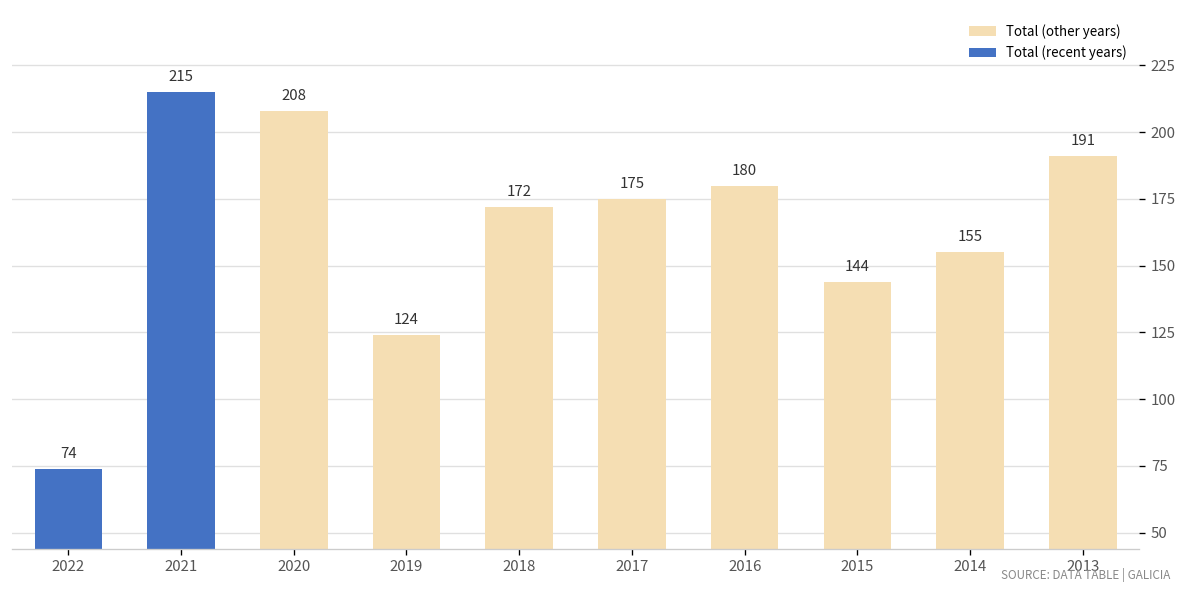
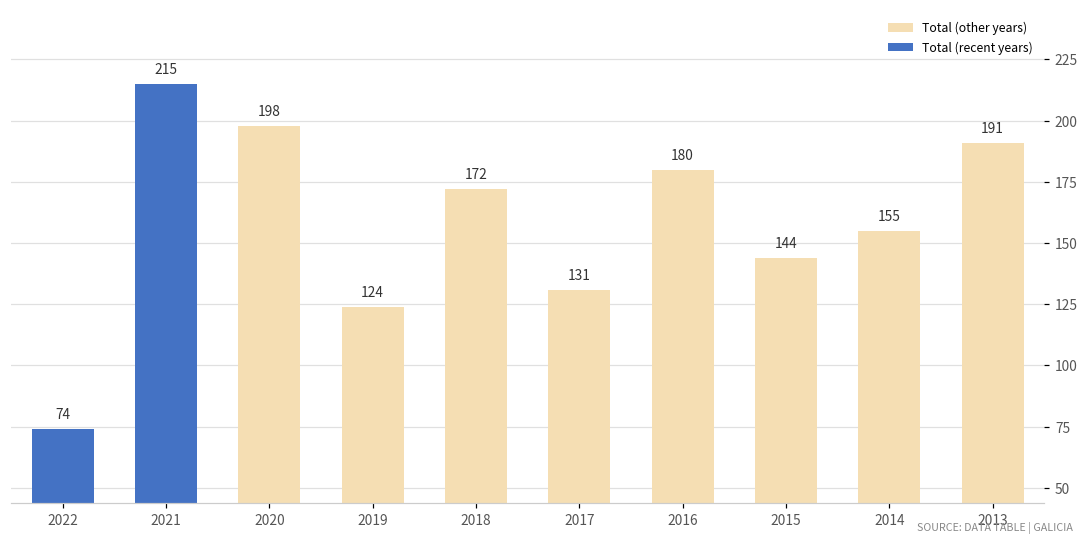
Total (other years), 2020: 208 -> 198
Total (other years), 2017: 175 -> 131
